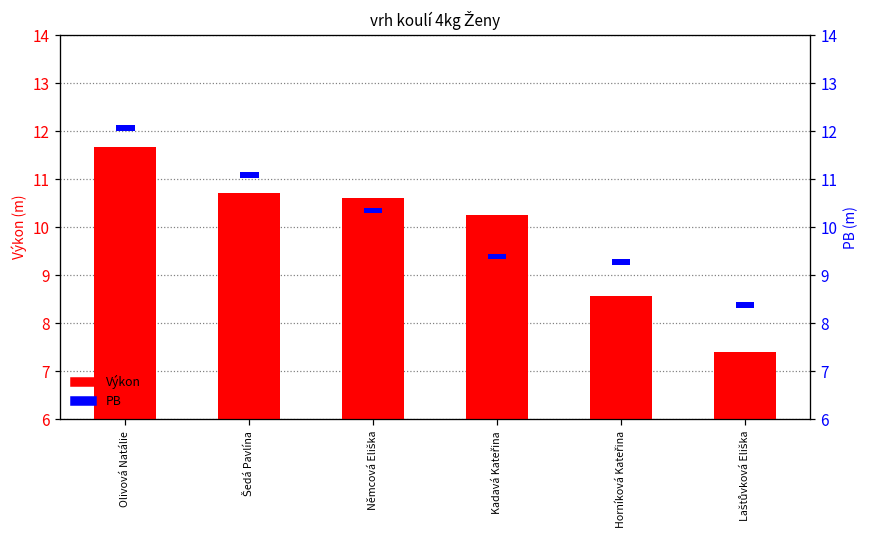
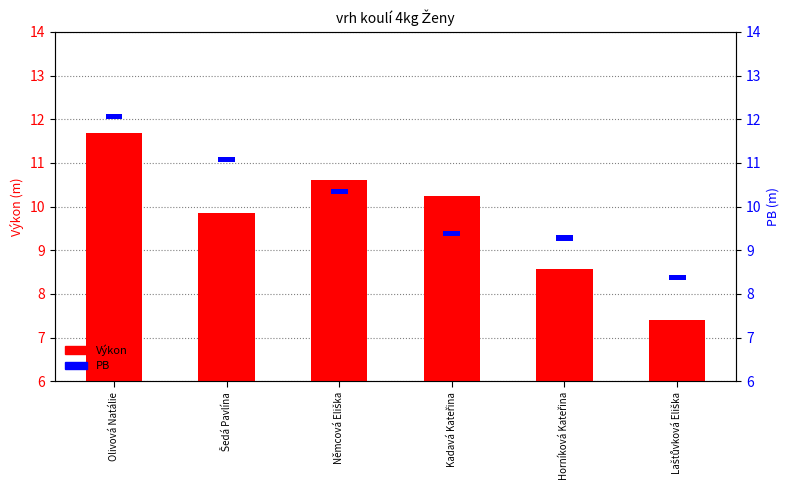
Výkon, Šedá Pavlína: 10.7 -> 9.9
